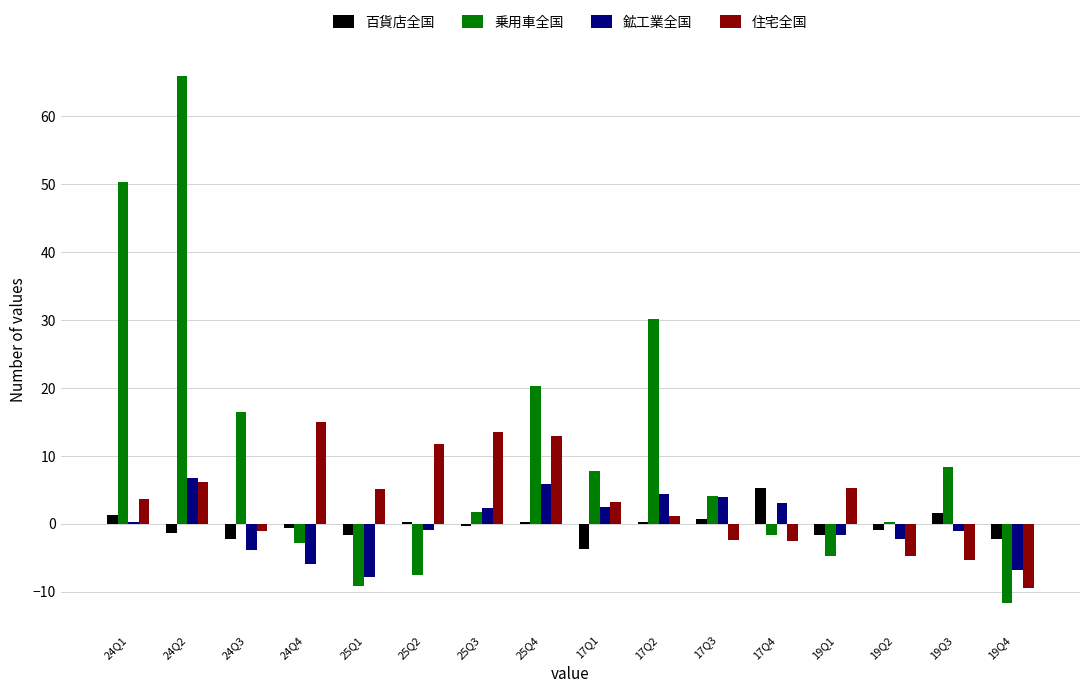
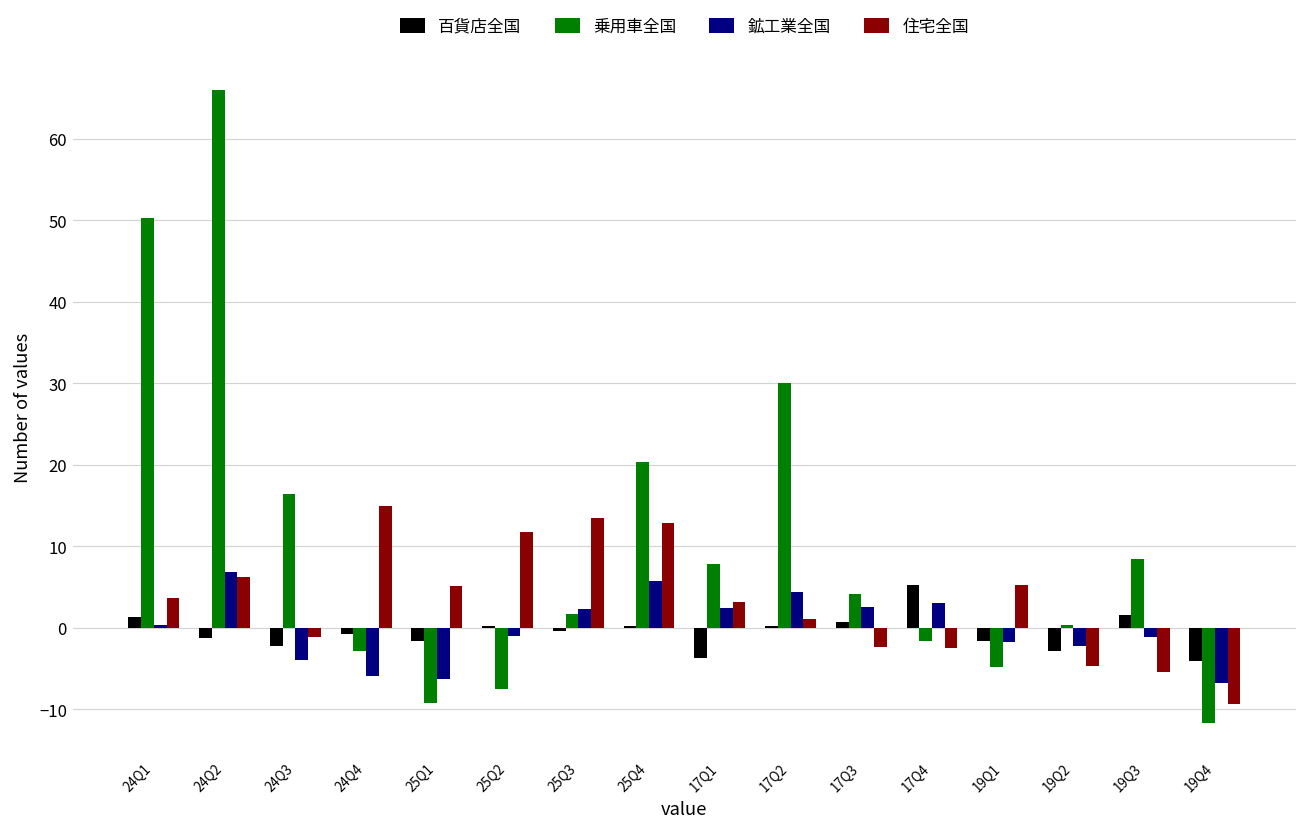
鉱工業全国, 25Q1: -8 -> -6
鉱工業全国, 17Q3: 4 -> 3
百貨店全国, 19Q2: -1 -> -3
百貨店全国, 19Q4: -2 -> -4
